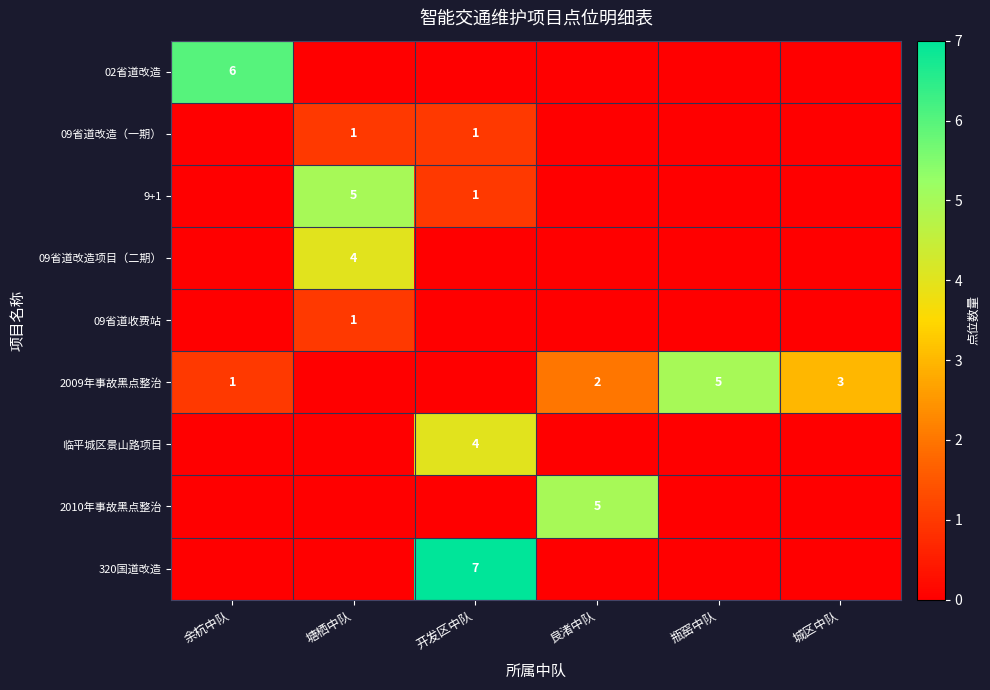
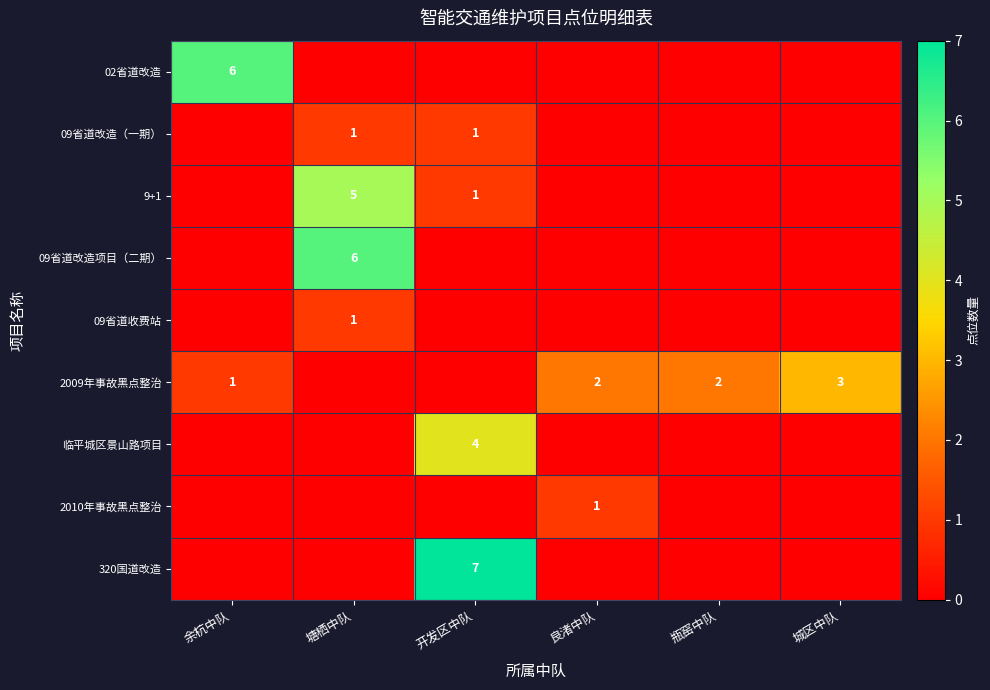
09省道改造项目（二期）, 塘栖中队: 4 -> 6
2009年事故黑点整治, 瓶窑中队: 5 -> 2
2010年事故黑点整治, 良渚中队: 5 -> 1
